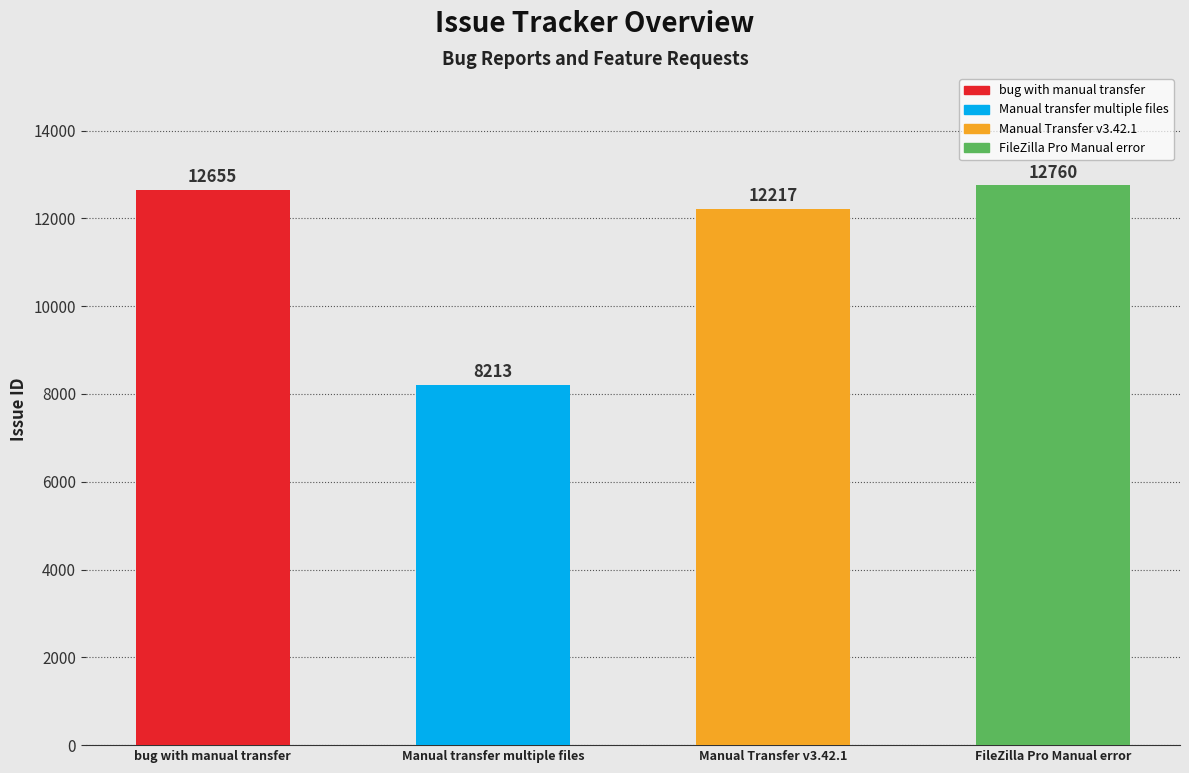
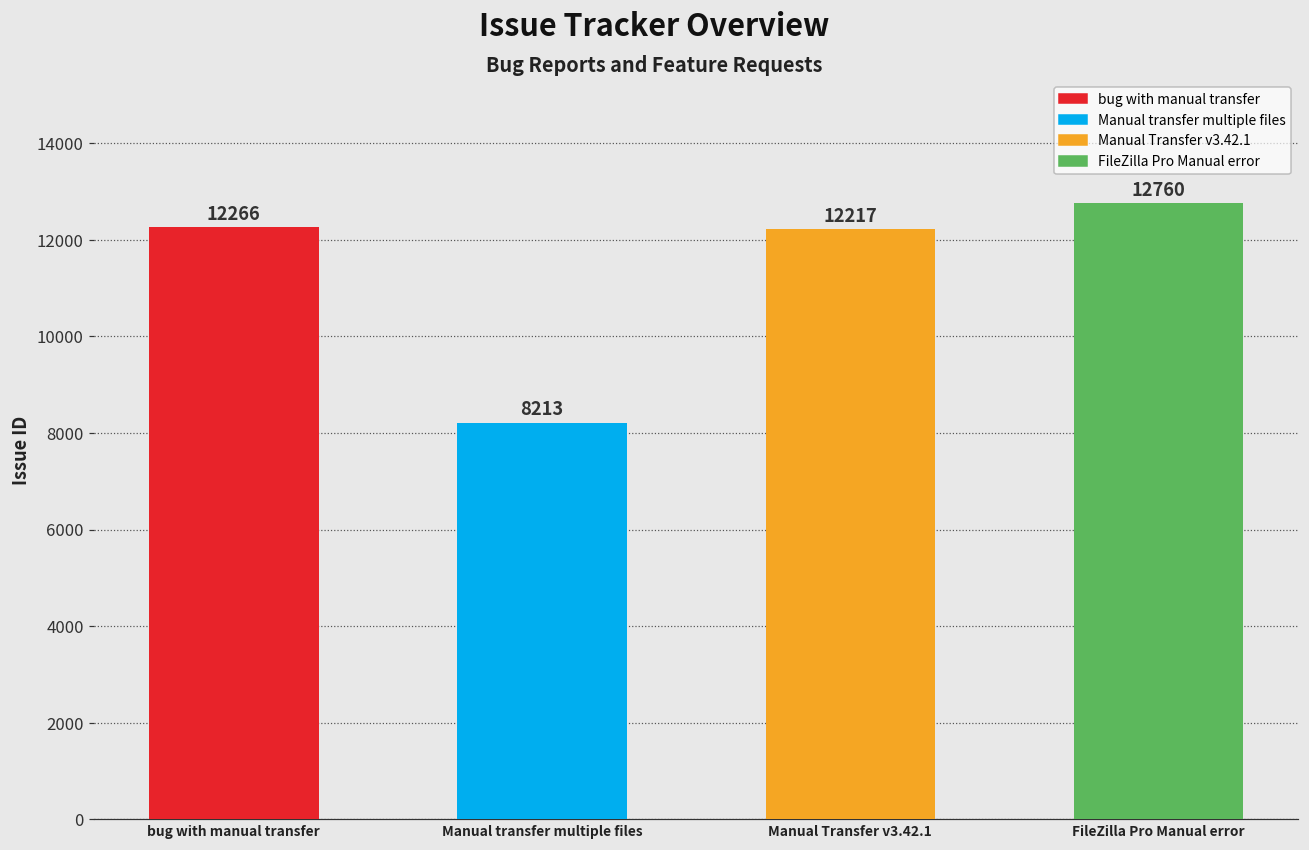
bug with manual transfer: 12655 -> 12266
